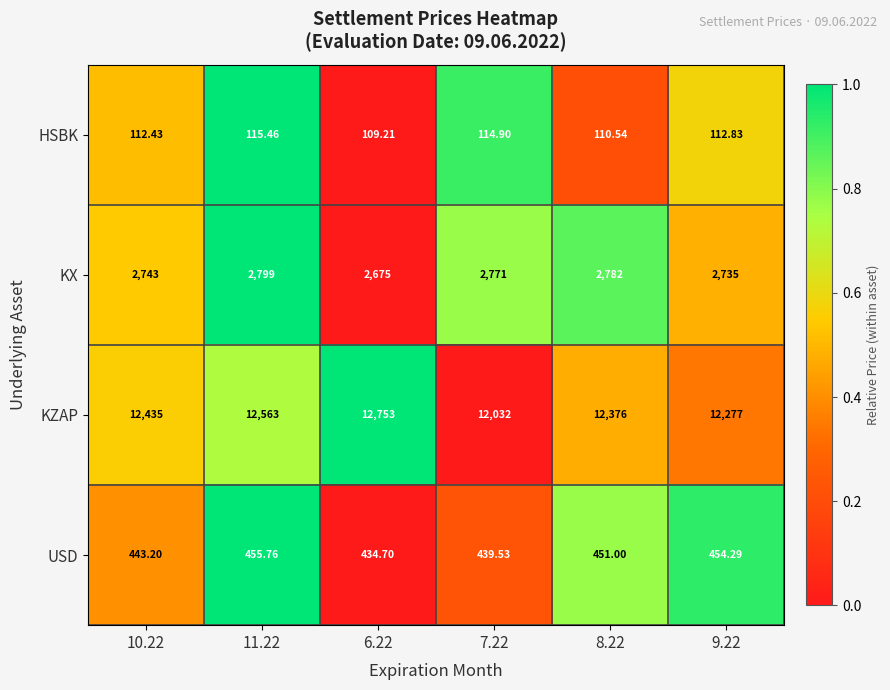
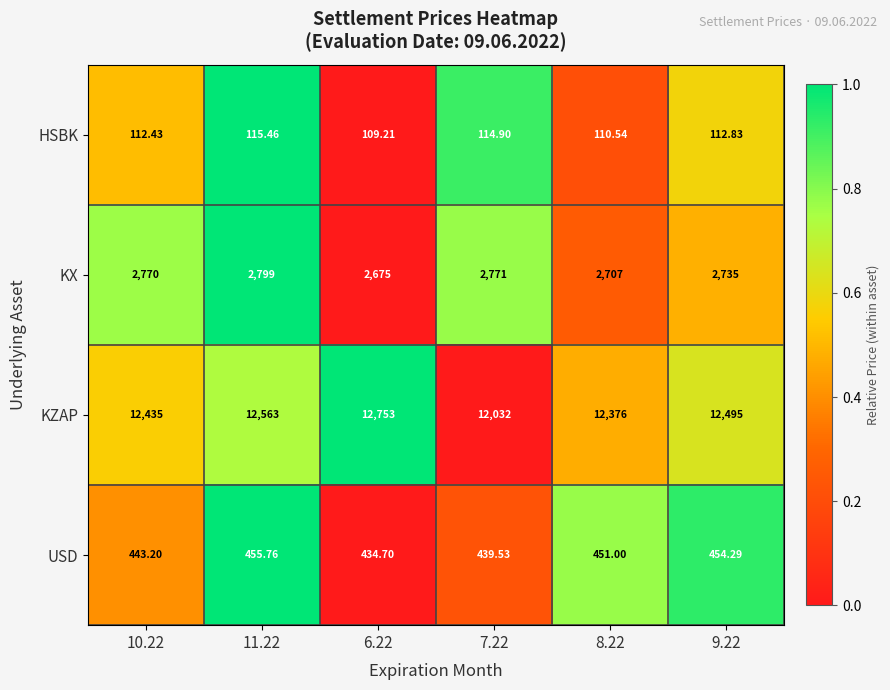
KX, 10.22: 2,743 -> 2,770
KX, 8.22: 2,782 -> 2,707
KZAP, 9.22: 12,277 -> 12,495
